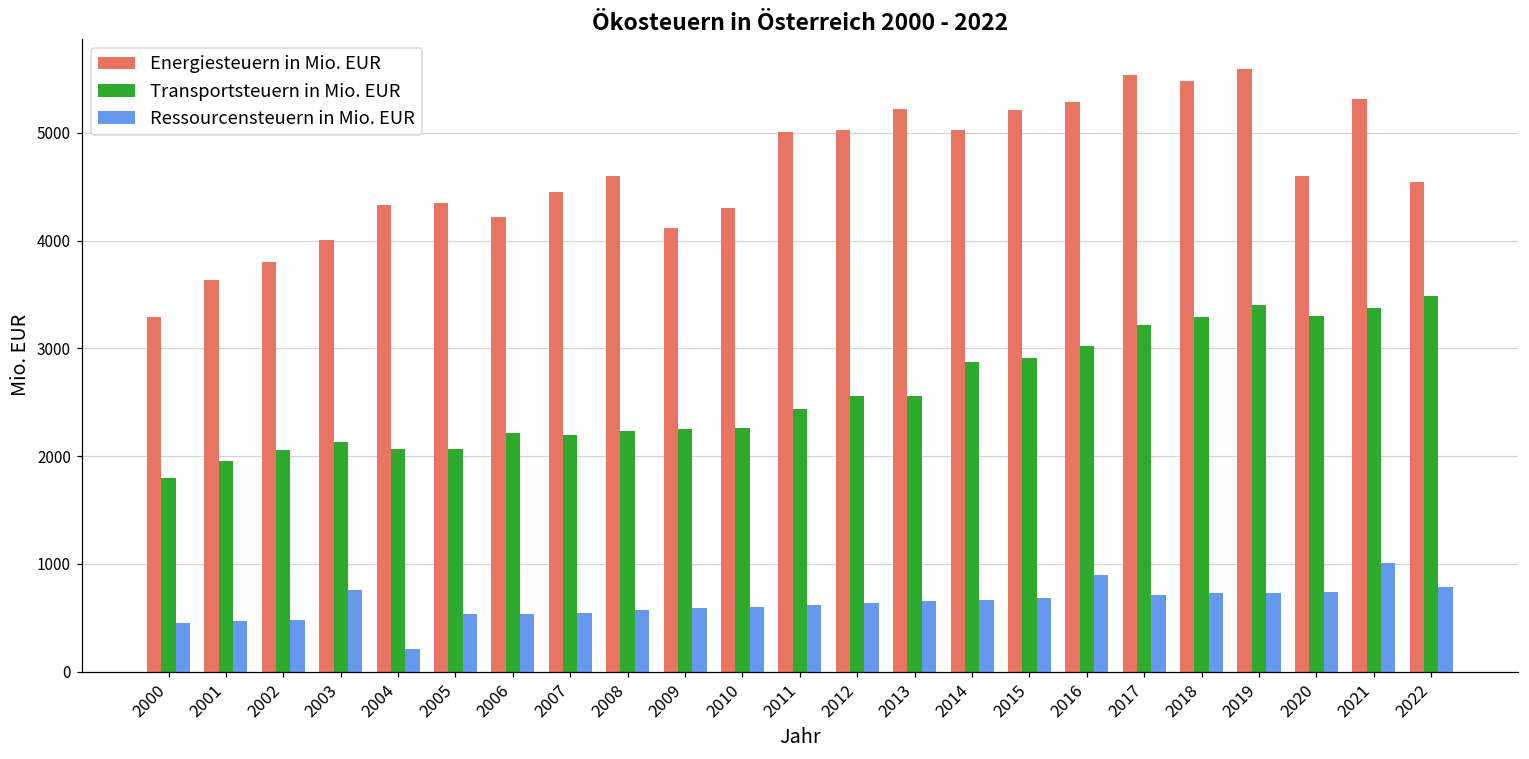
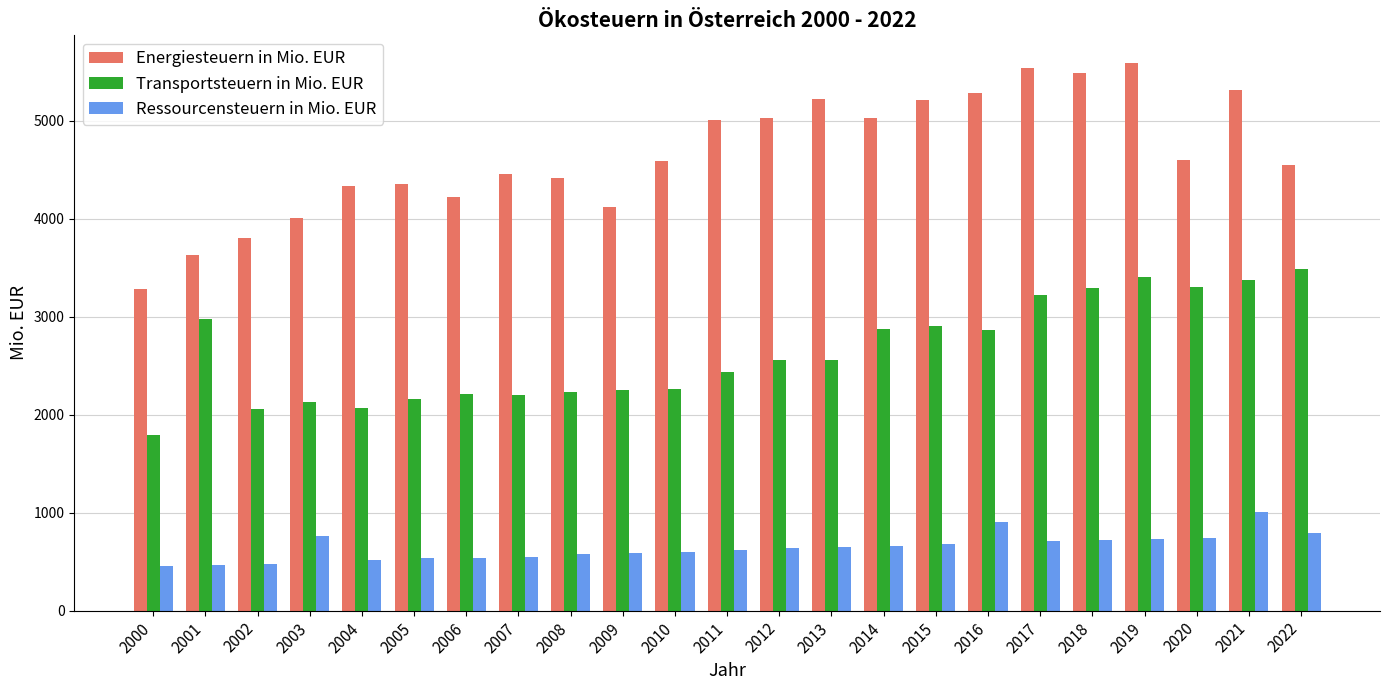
Transportsteuern in Mio. EUR, 2001: 2000 -> 3000
Ressourcensteuern in Mio. EUR, 2004: 200 -> 500
Transportsteuern in Mio. EUR, 2005: 2100 -> 2200
Energiesteuern in Mio. EUR, 2008: 4600 -> 4400
Energiesteuern in Mio. EUR, 2010: 4300 -> 4600
Transportsteuern in Mio. EUR, 2016: 3000 -> 2900
